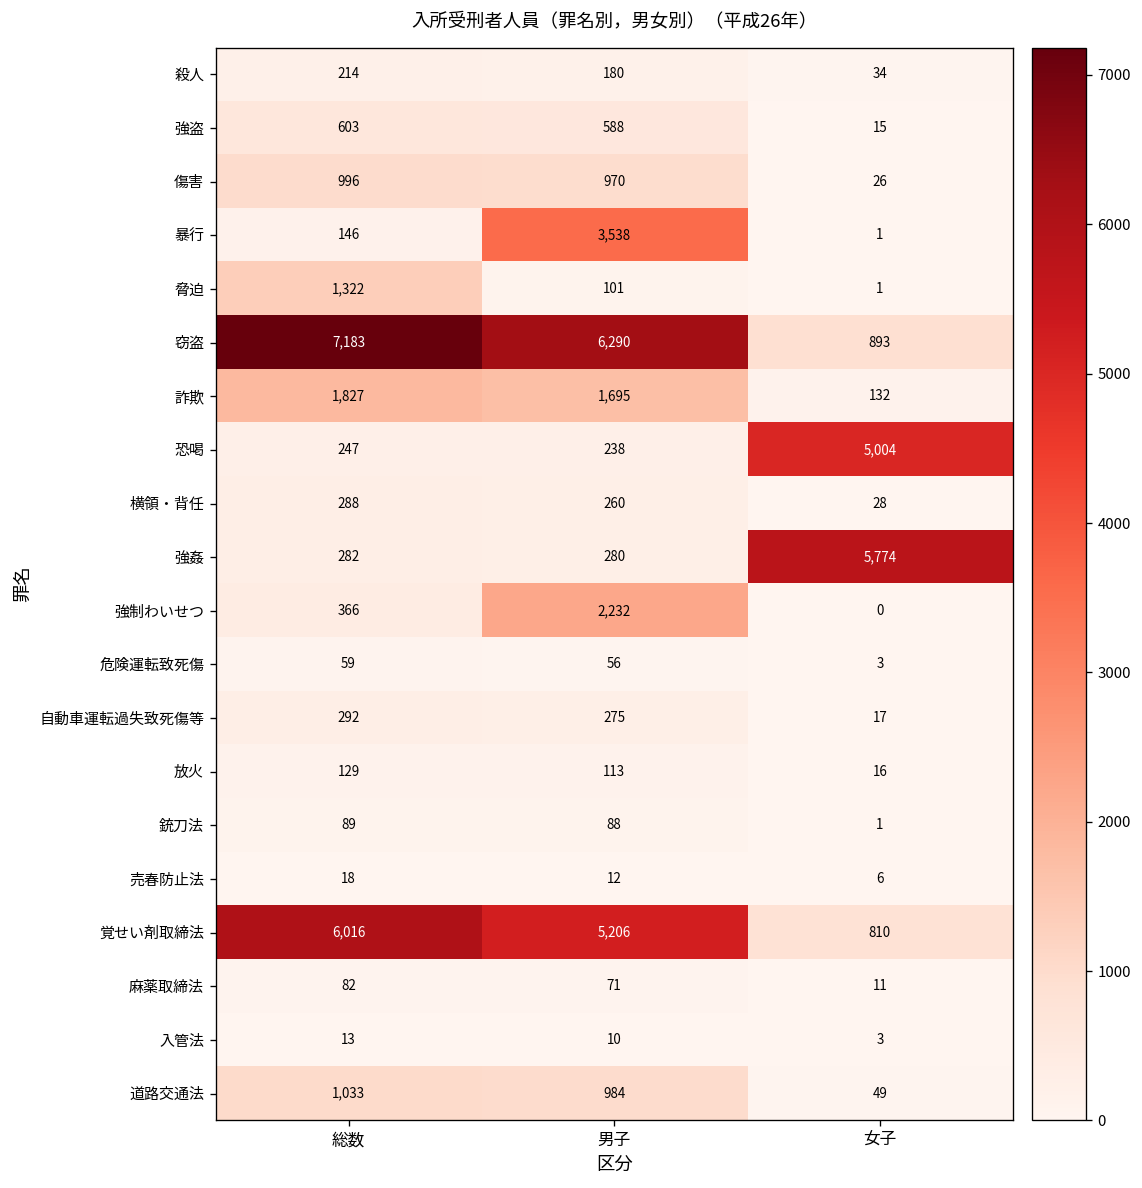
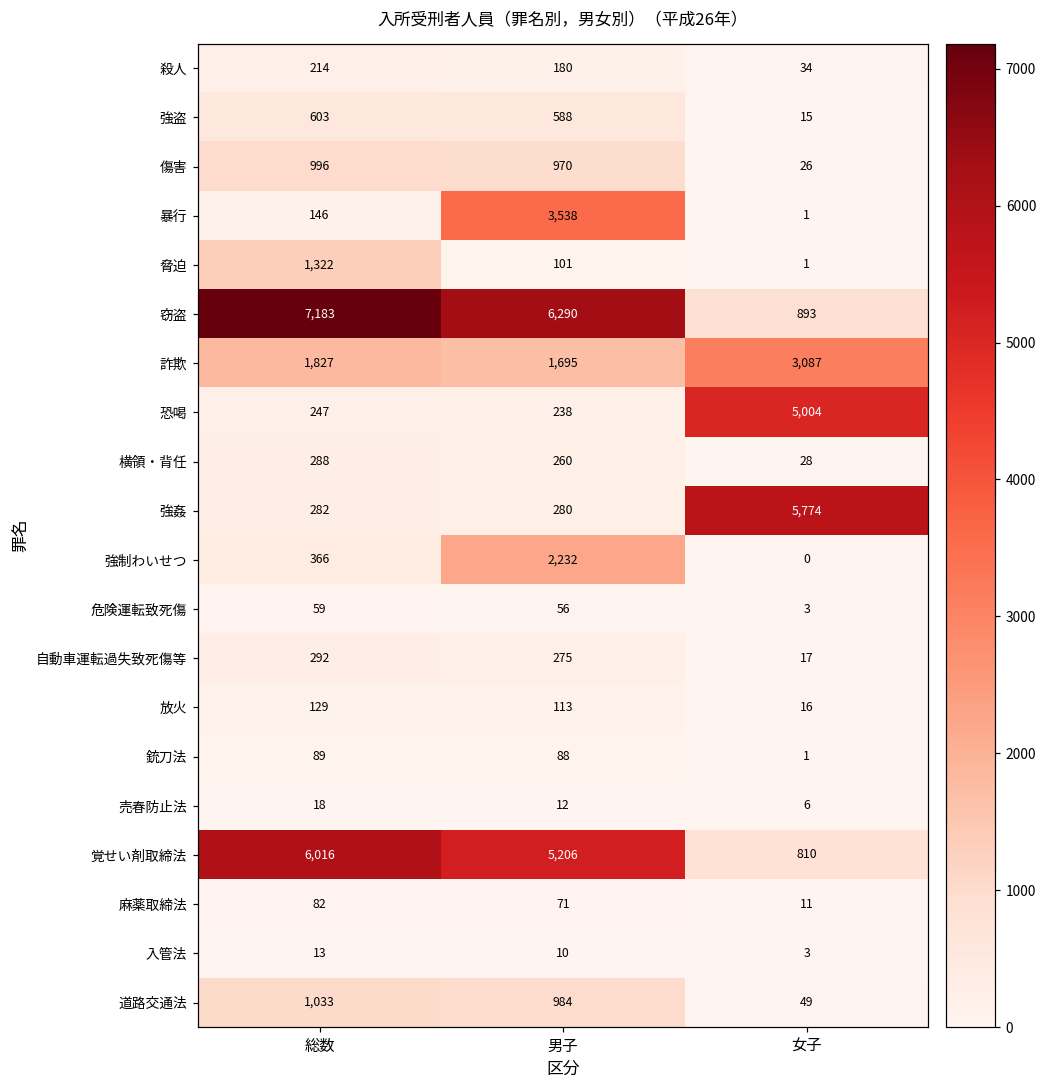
詐欺, 女子: 132 -> 3,087
